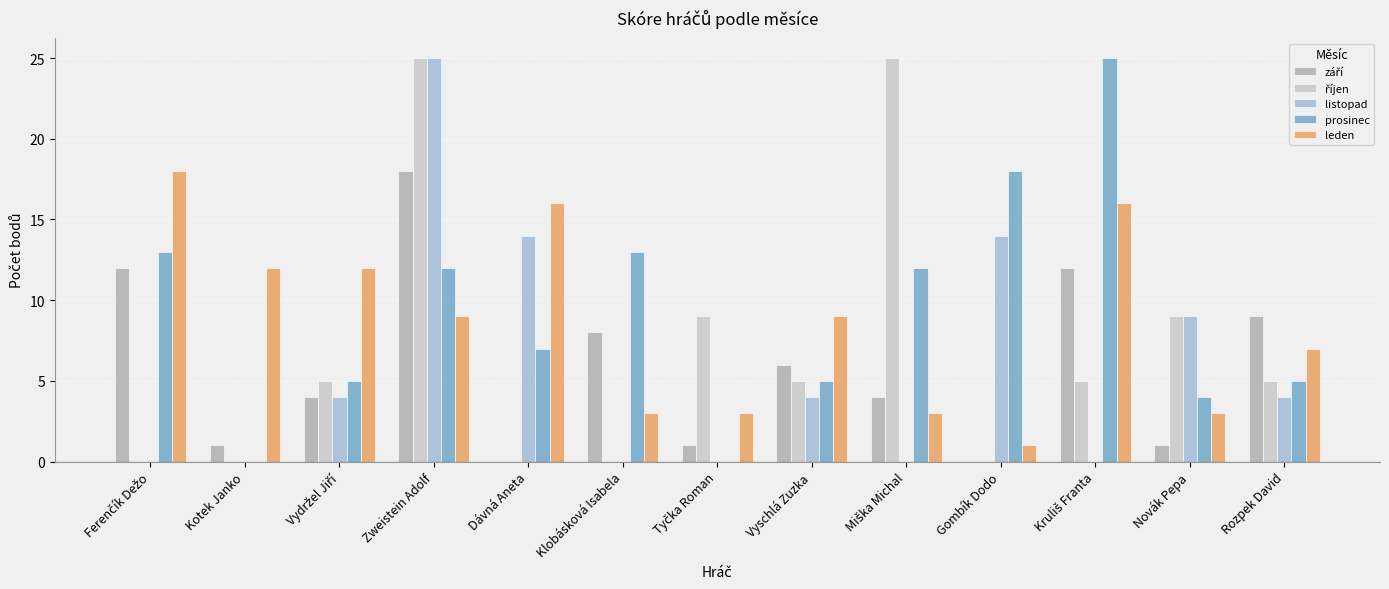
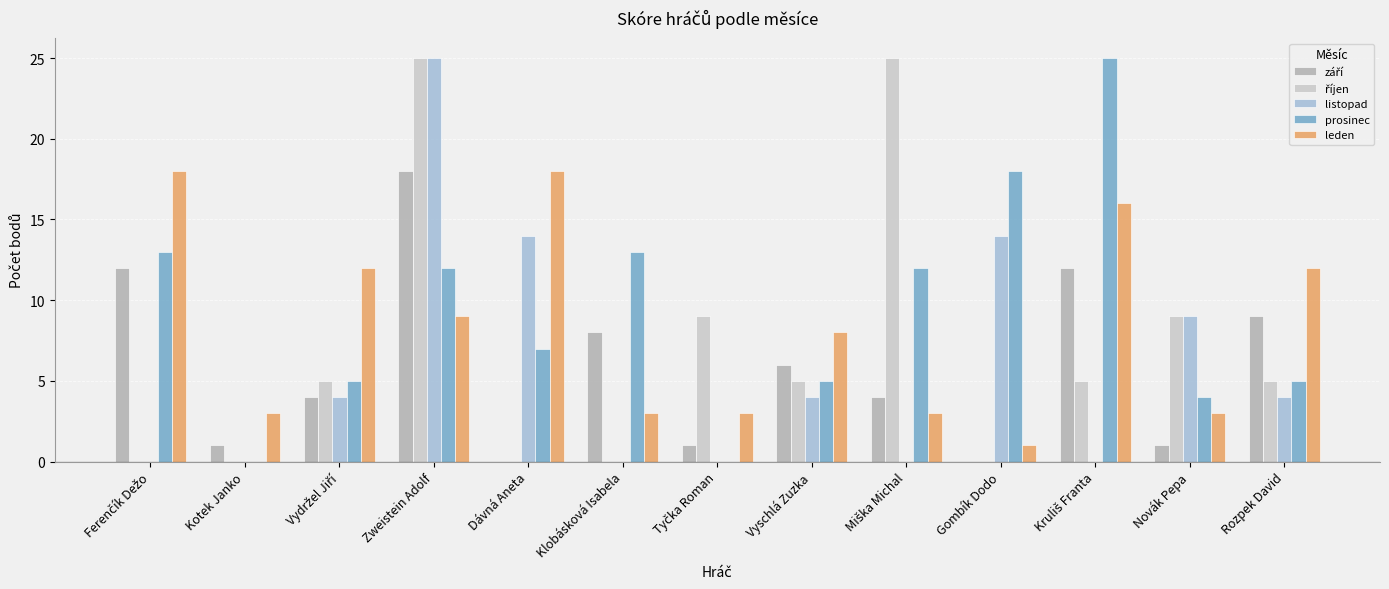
leden, Kotek Janko: 12 -> 3
leden, Dávná Aneta: 16 -> 18
leden, Vyschlá Zuzka: 9 -> 8
leden, Rozpek David: 7 -> 12
